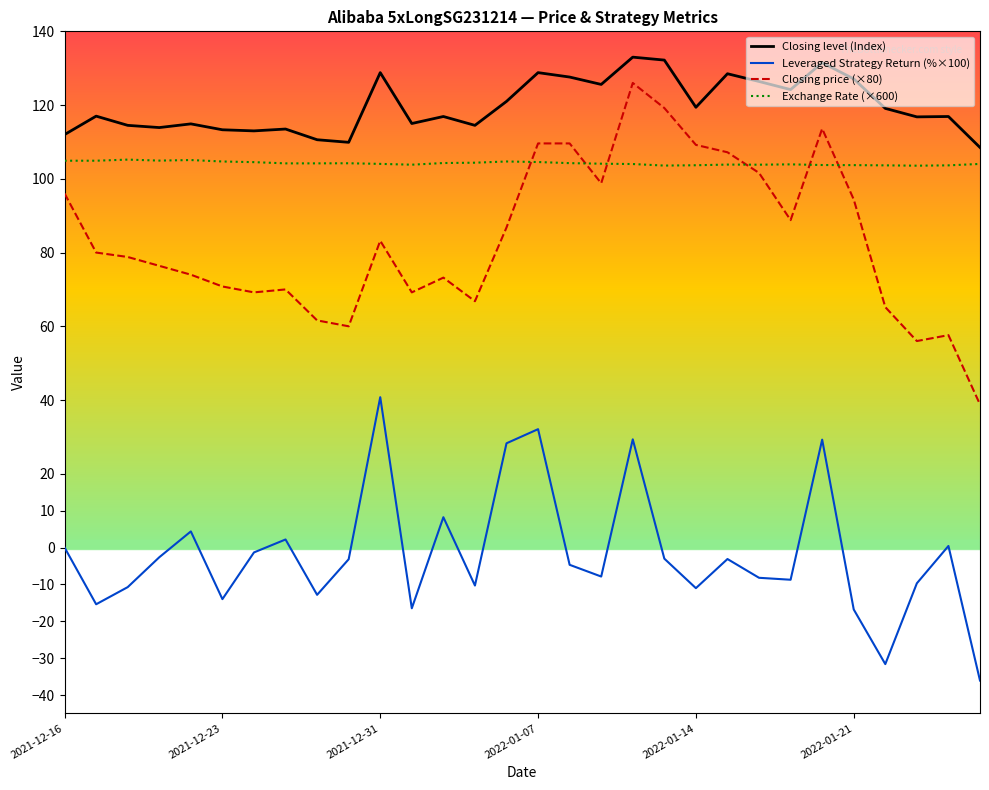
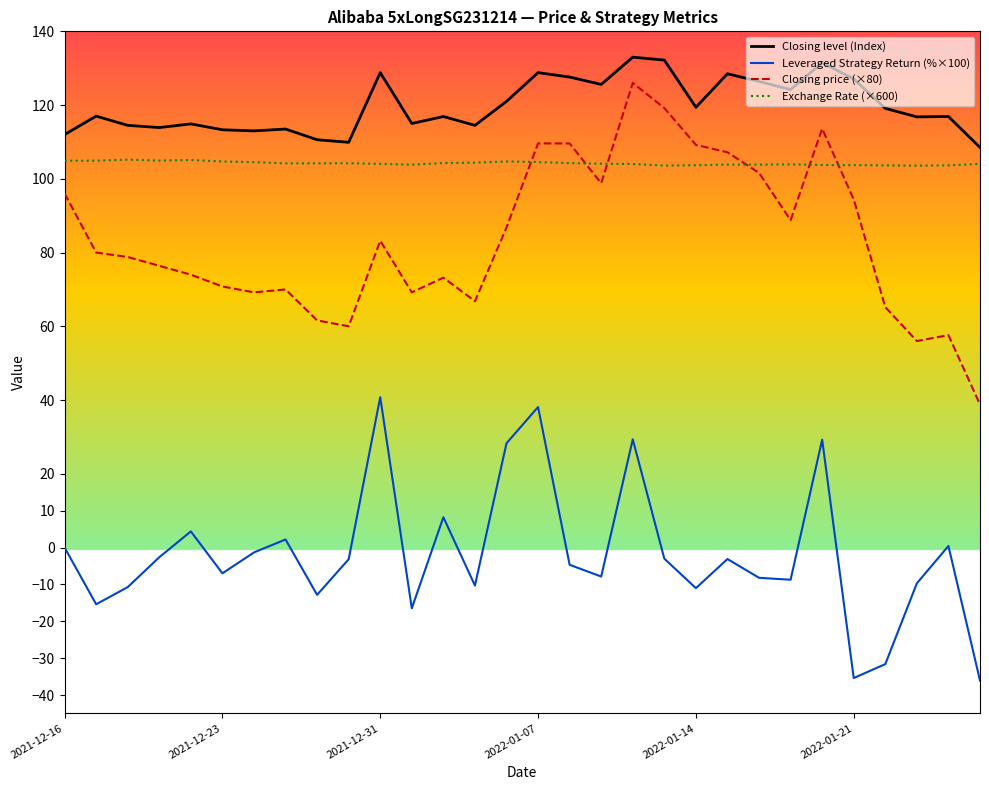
Leveraged Strategy Return (%×100), 2021-12-23: -14 -> -7
Leveraged Strategy Return (%×100), 2022-01-07: 32 -> 38
Leveraged Strategy Return (%×100), 2022-01-21: -17 -> -35
